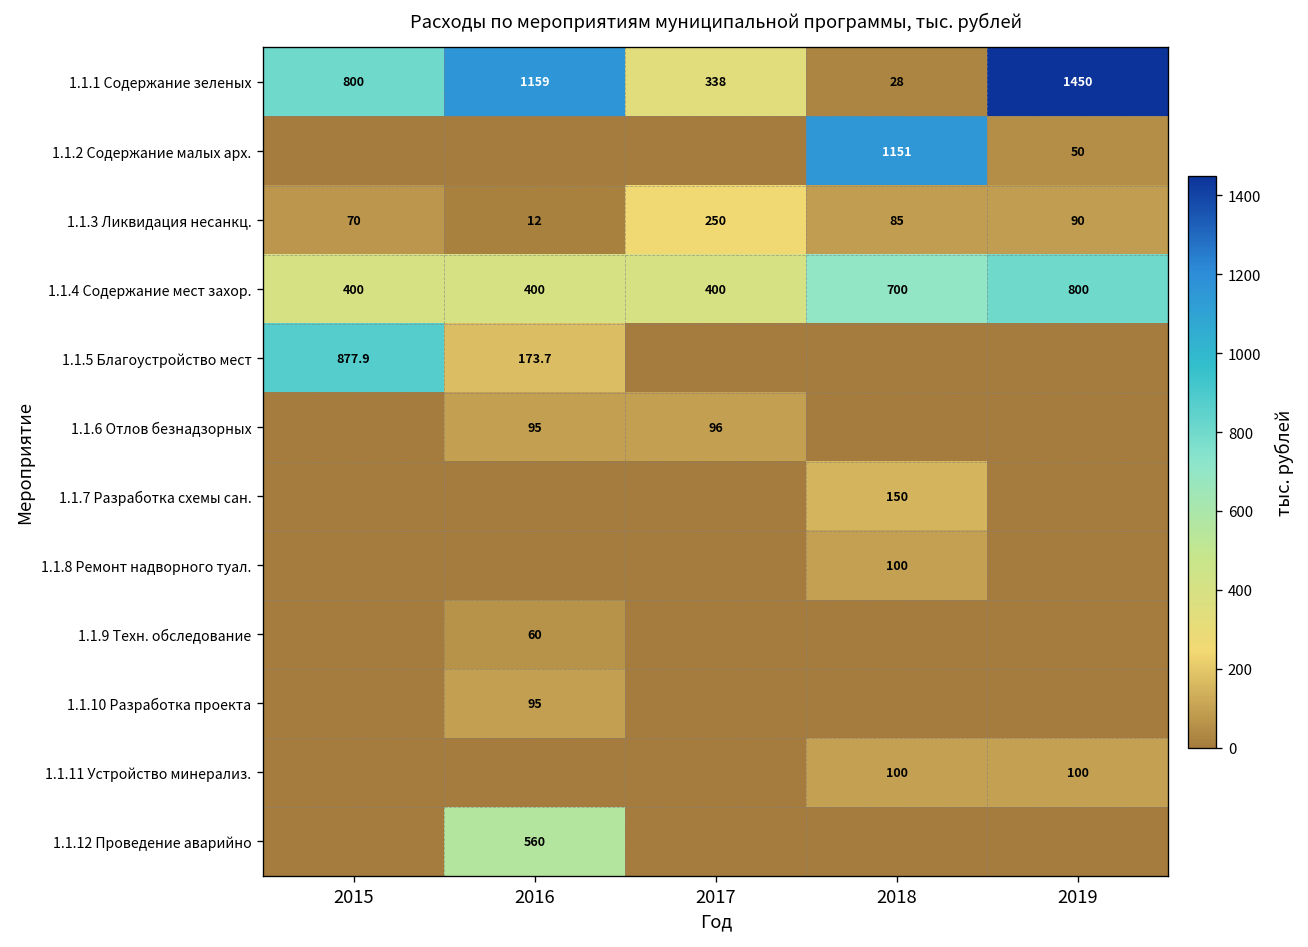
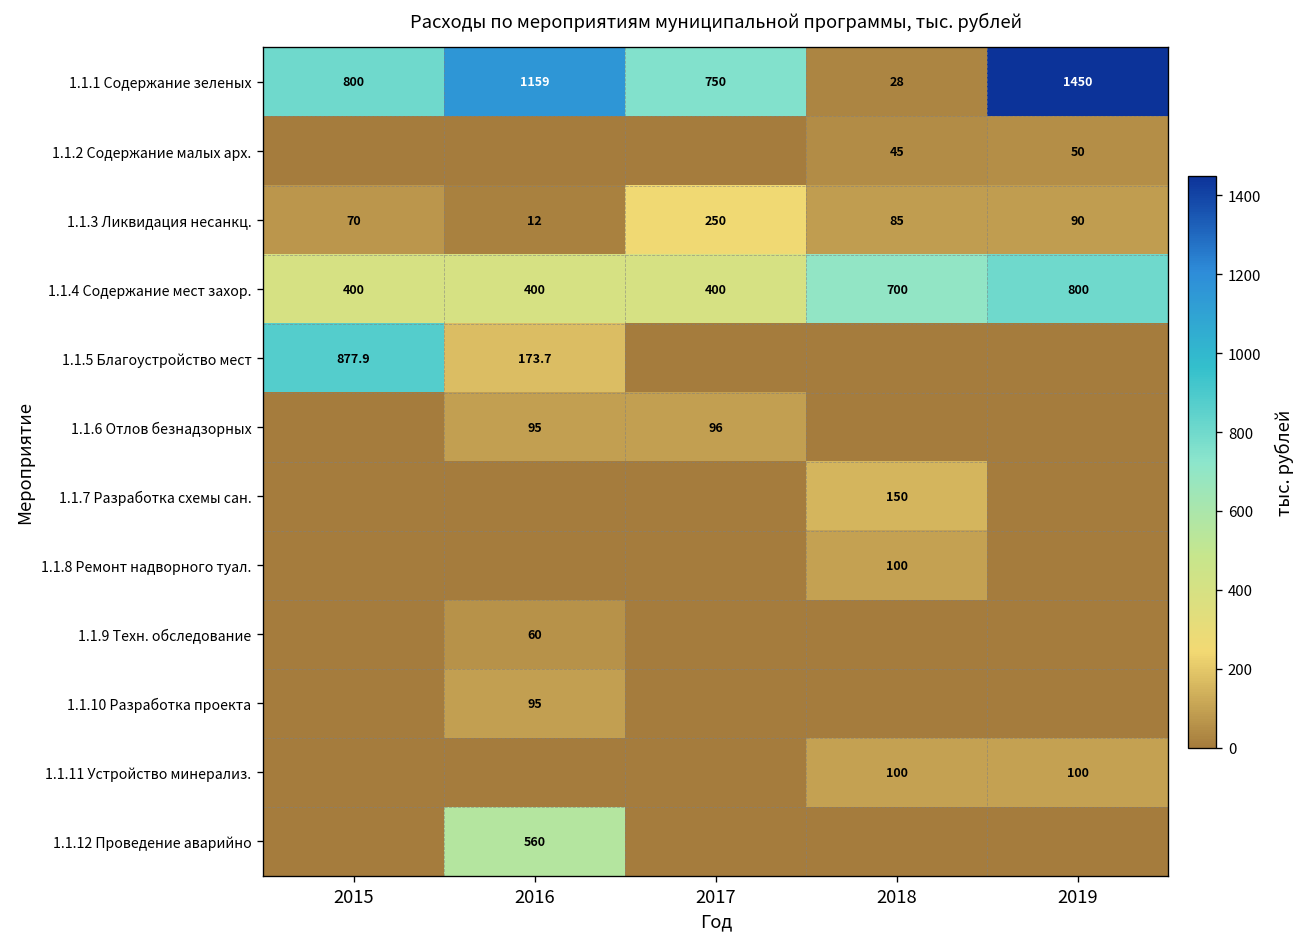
1.1.1 Содержание зеленых, 2017: 338 -> 750
1.1.2 Содержание малых арх., 2018: 1151 -> 45
